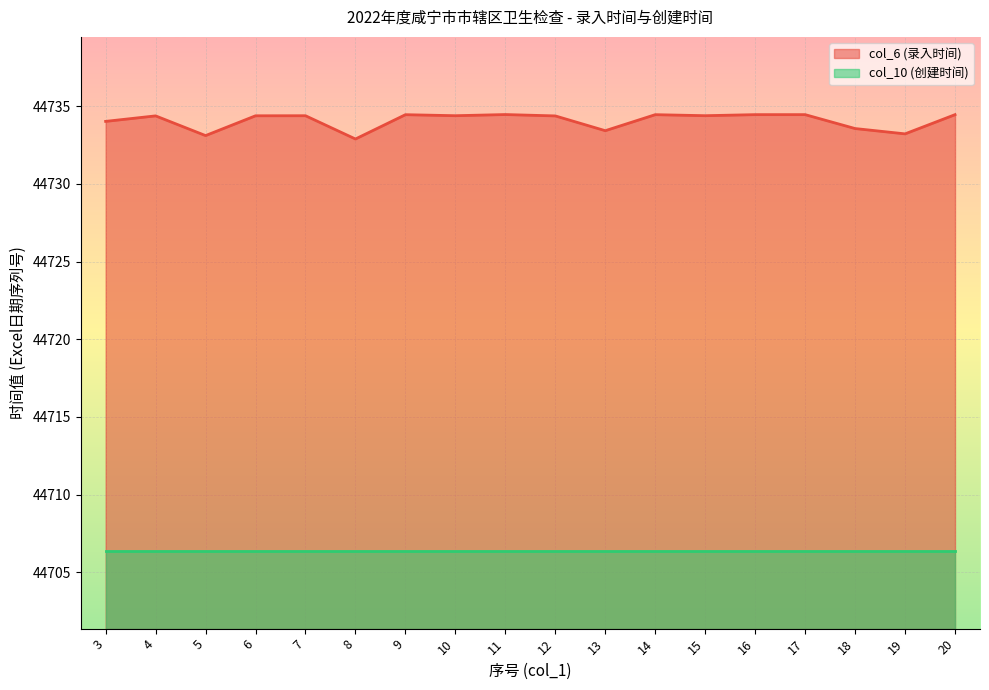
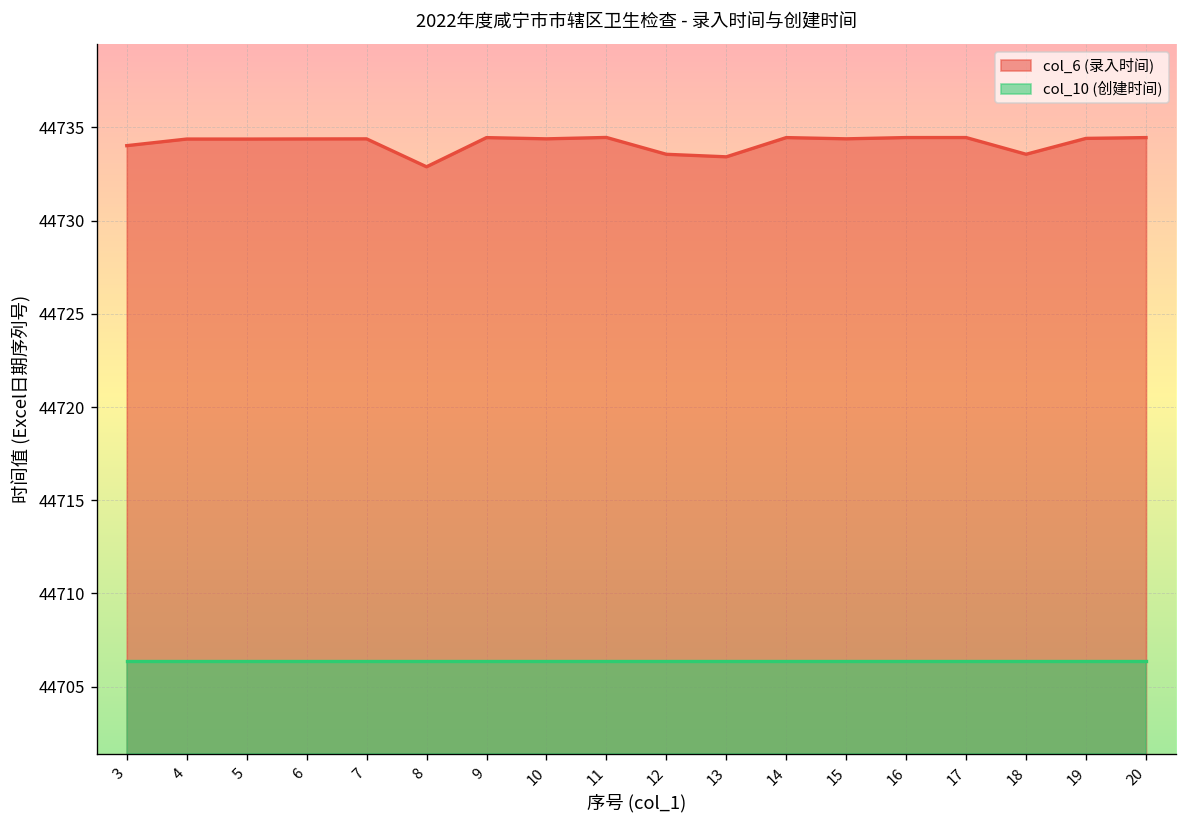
col_6 (录入时间), 5: 44733.1 -> 44734.4
col_6 (录入时间), 12: 44734.4 -> 44733.6
col_6 (录入时间), 19: 44733.2 -> 44734.4
